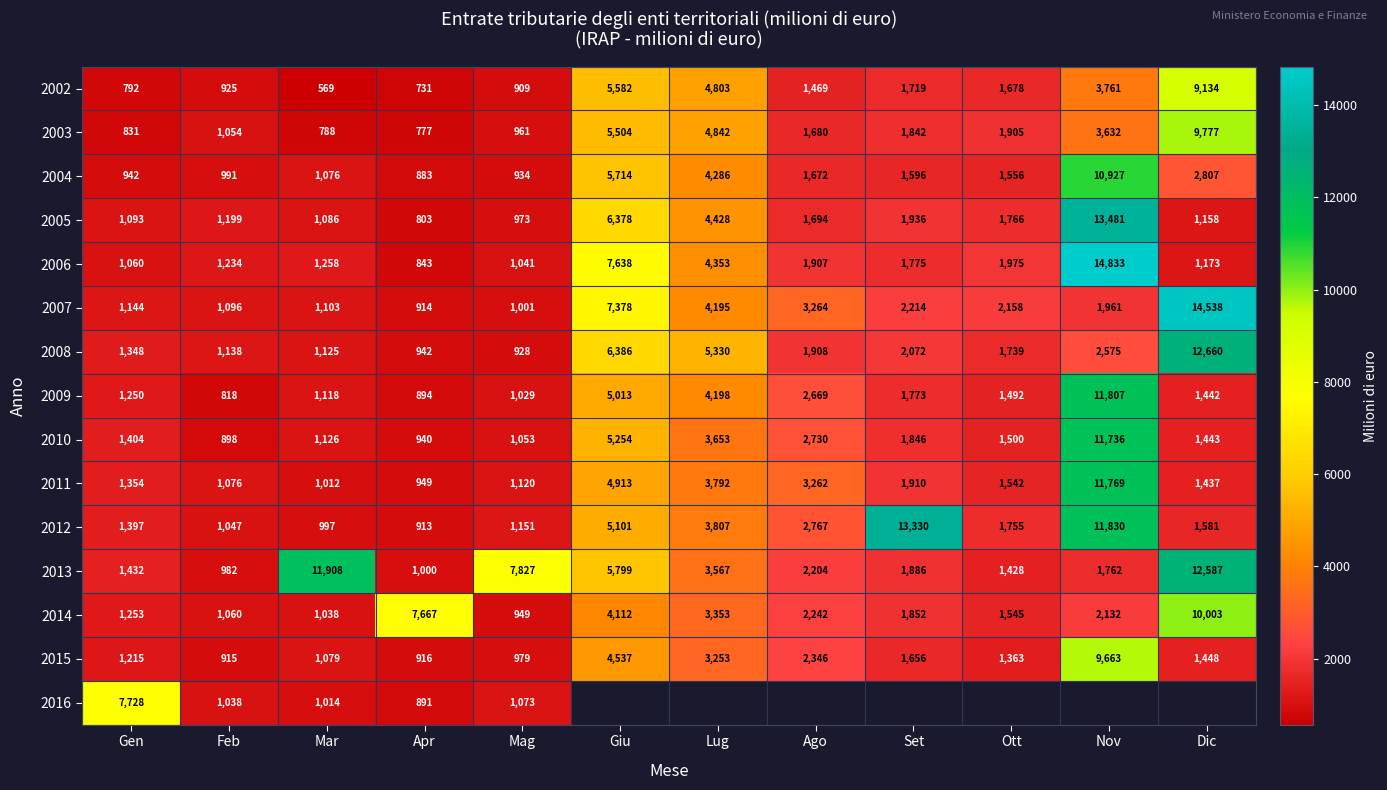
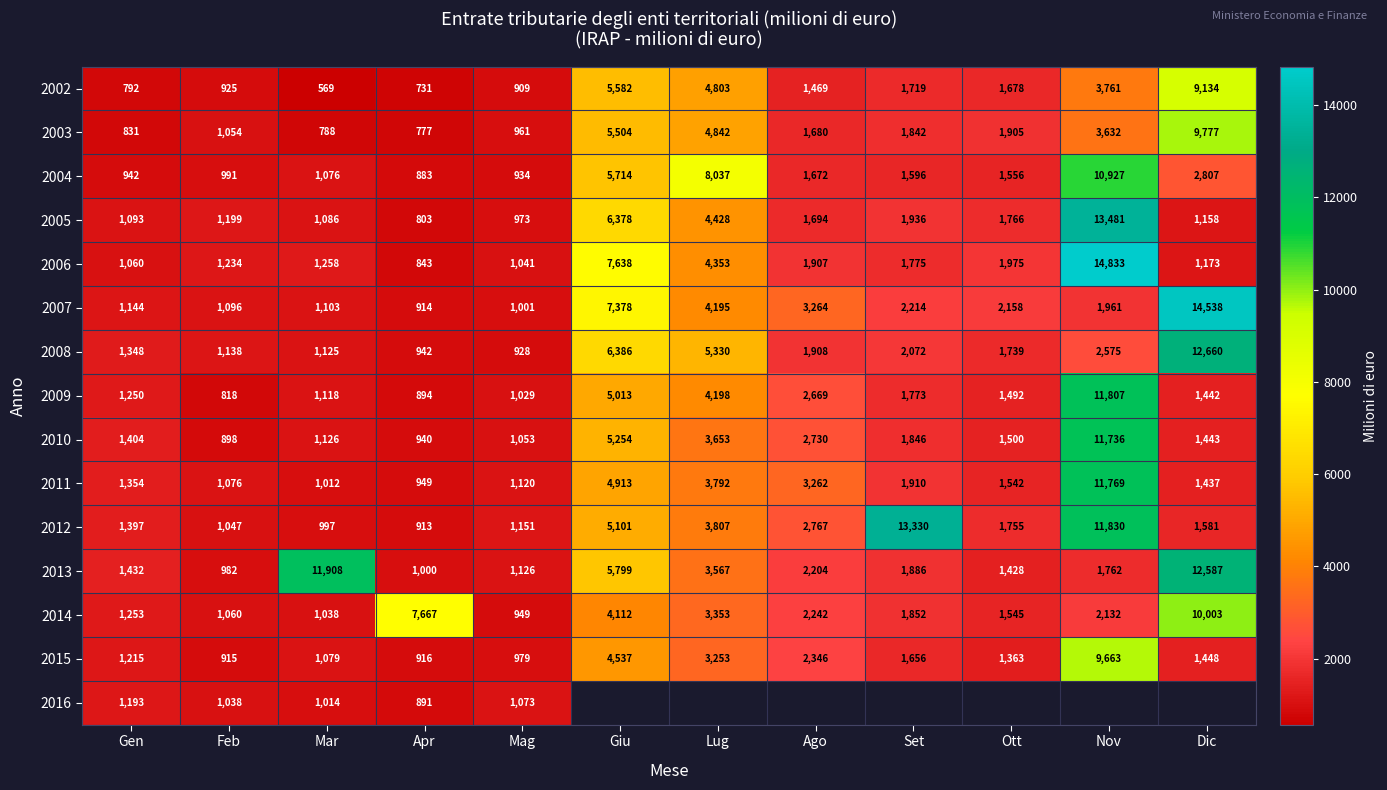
2004, Lug: 4,286 -> 8,037
2013, Mag: 7,827 -> 1,126
2016, Gen: 7,728 -> 1,193
